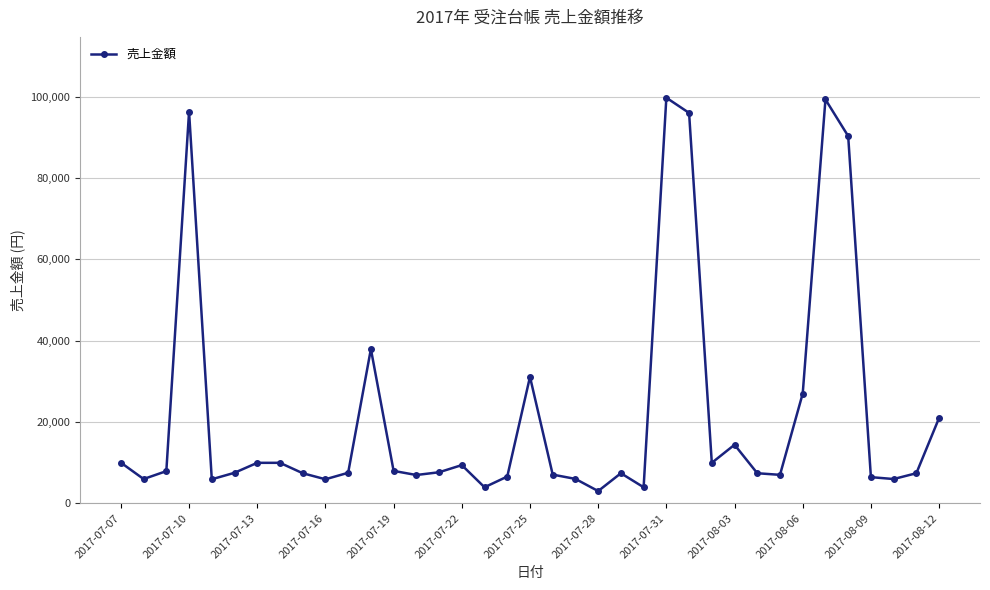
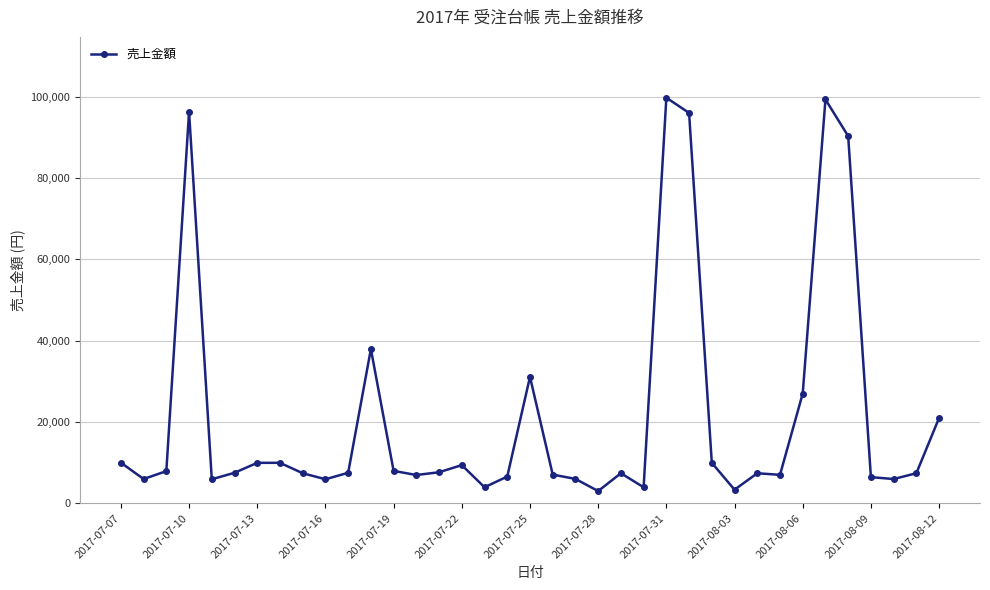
2017-08-03: 14,000 -> 3,000
